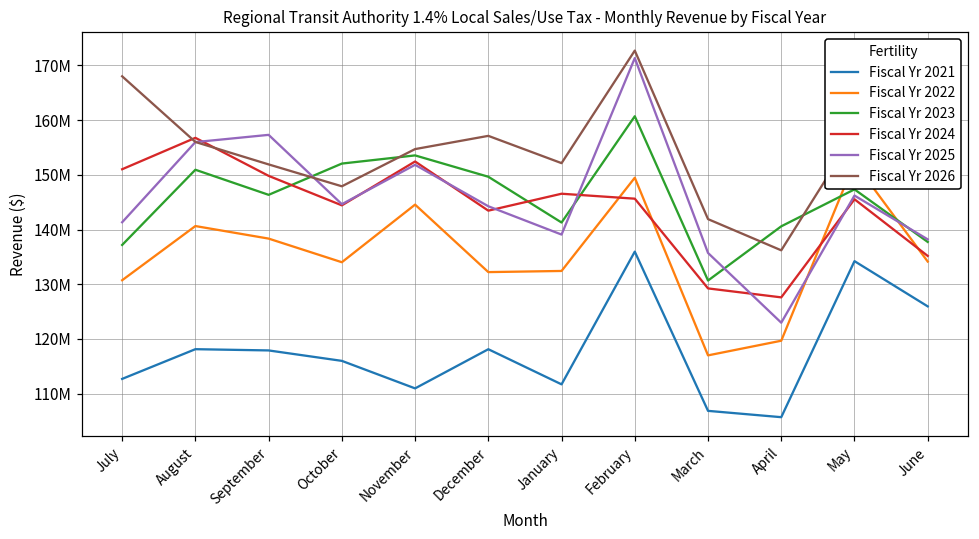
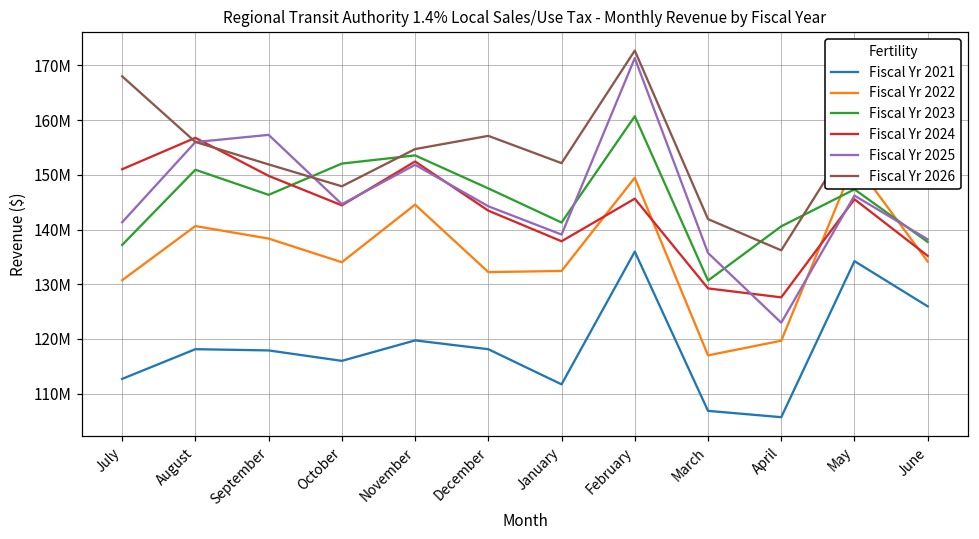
Fiscal Yr 2021, November: 111000000 -> 120000000
Fiscal Yr 2023, December: 150000000 -> 148000000
Fiscal Yr 2024, January: 147000000 -> 138000000
